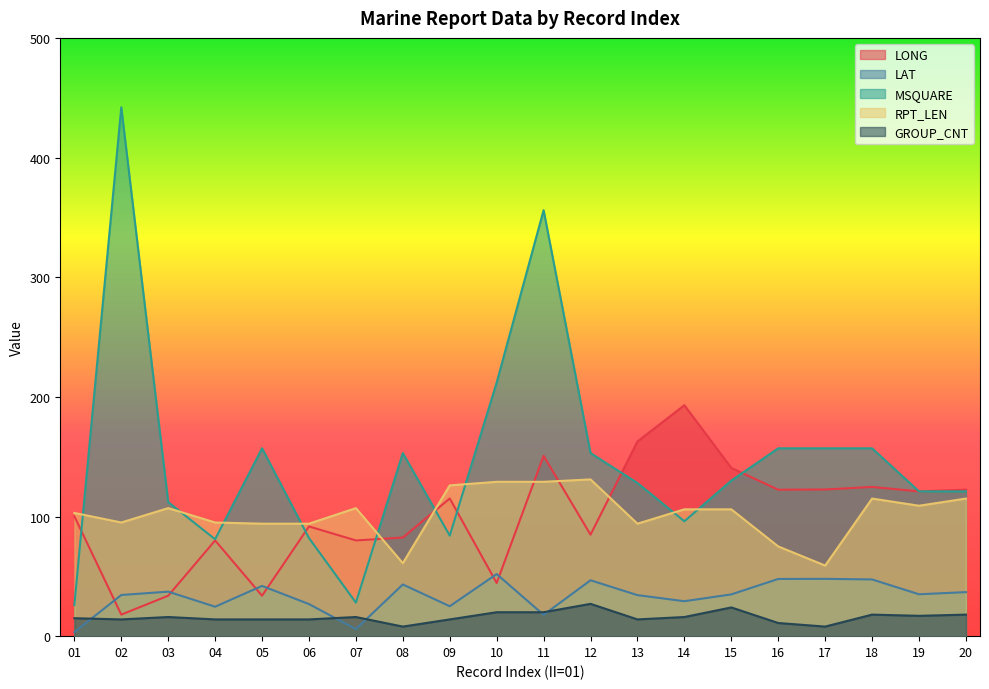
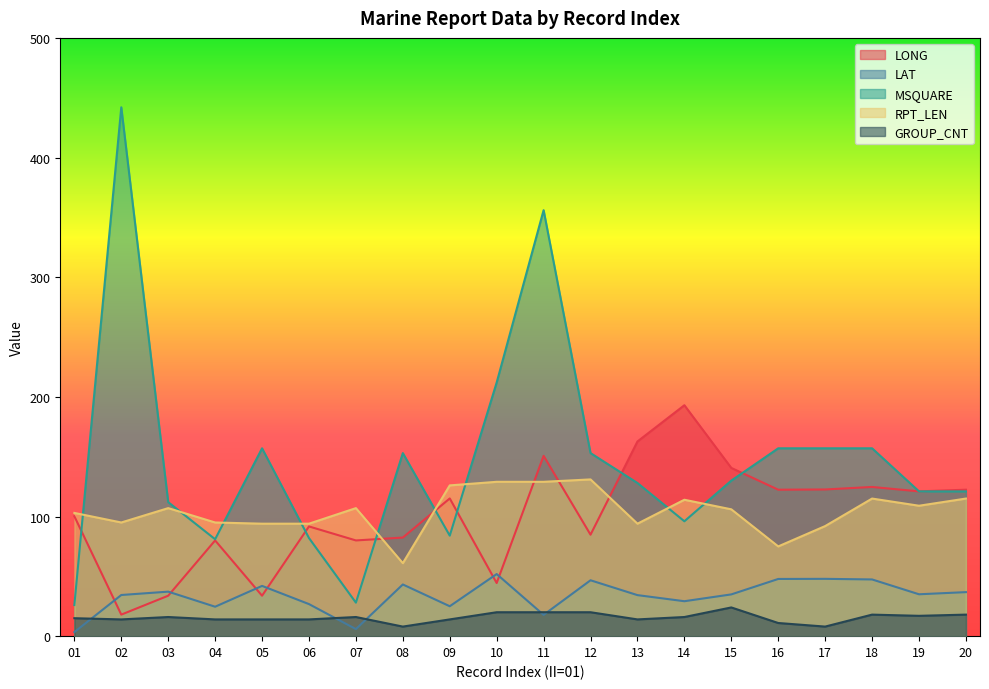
GROUP_CNT, 12: 27 -> 20
RPT_LEN, 14: 106 -> 114
RPT_LEN, 17: 59 -> 92
